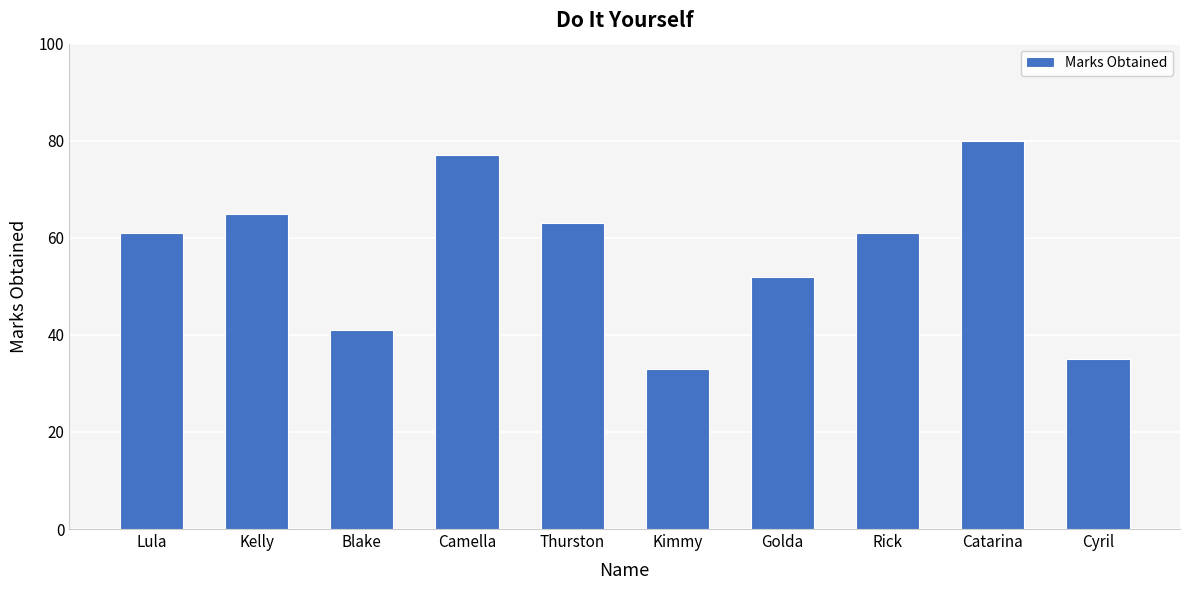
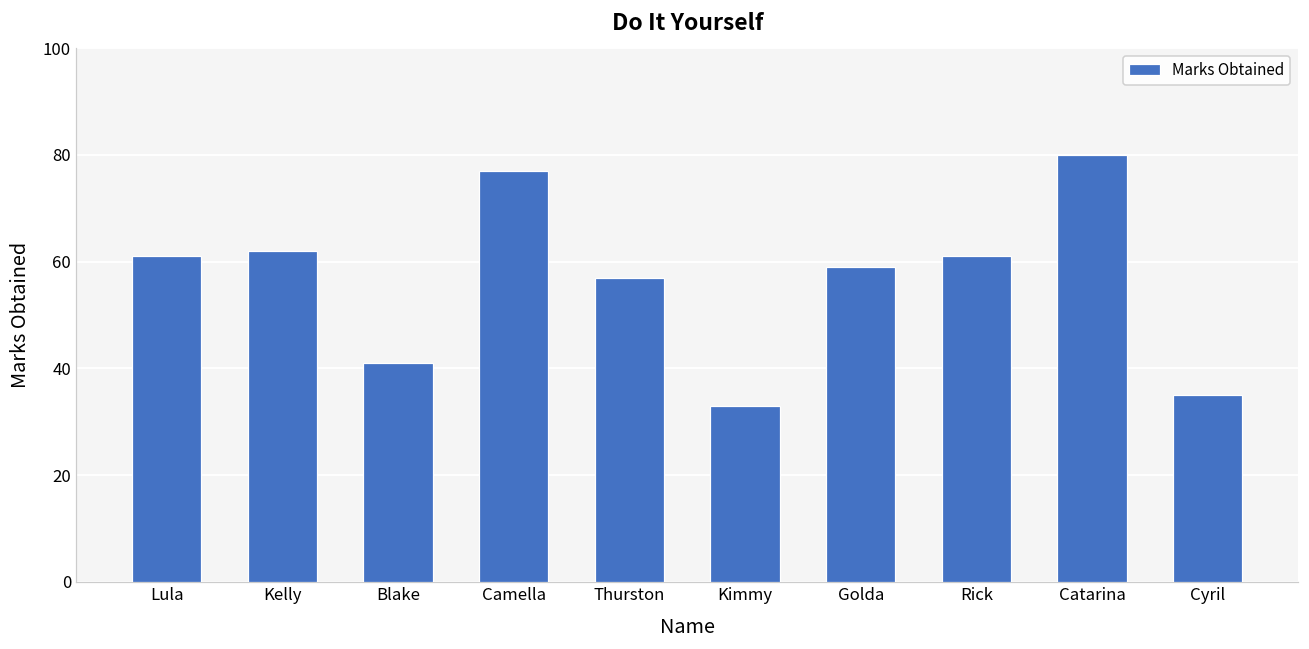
Kelly: 65 -> 62
Thurston: 63 -> 57
Golda: 52 -> 59
